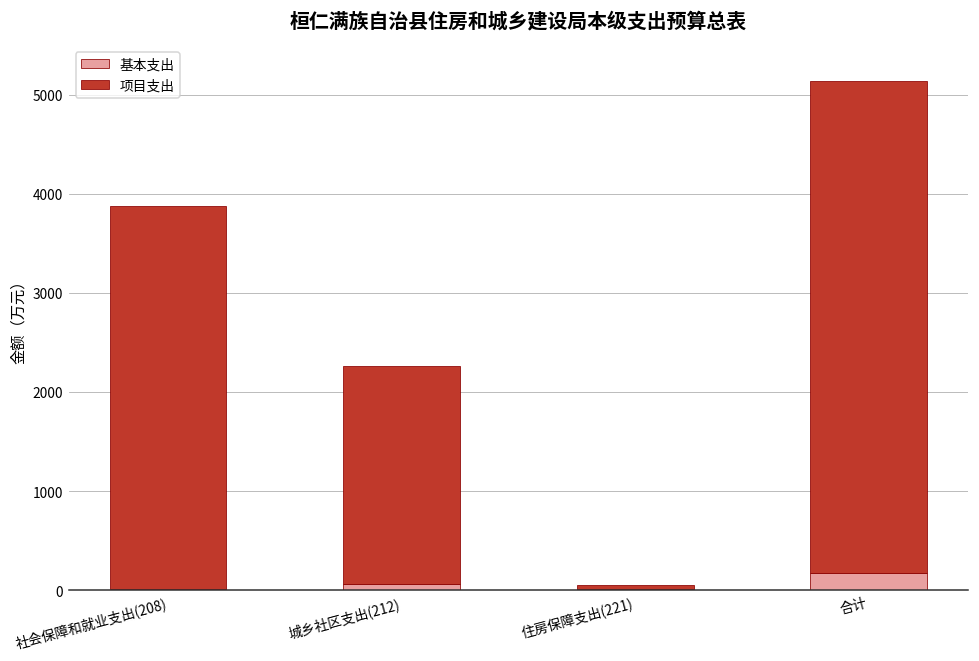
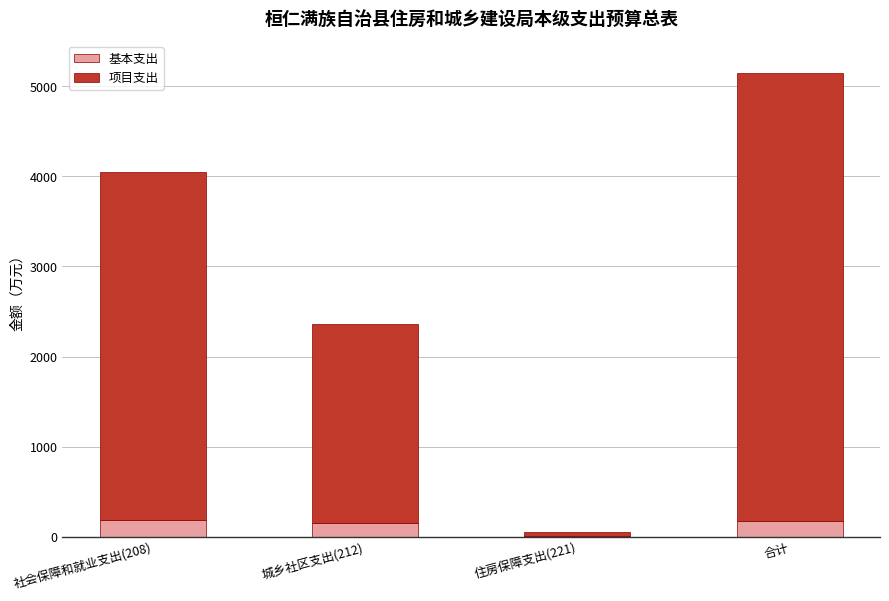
基本支出, 社会保障和就业支出(208): 0 -> 200
基本支出, 城乡社区支出(212): 60 -> 150
